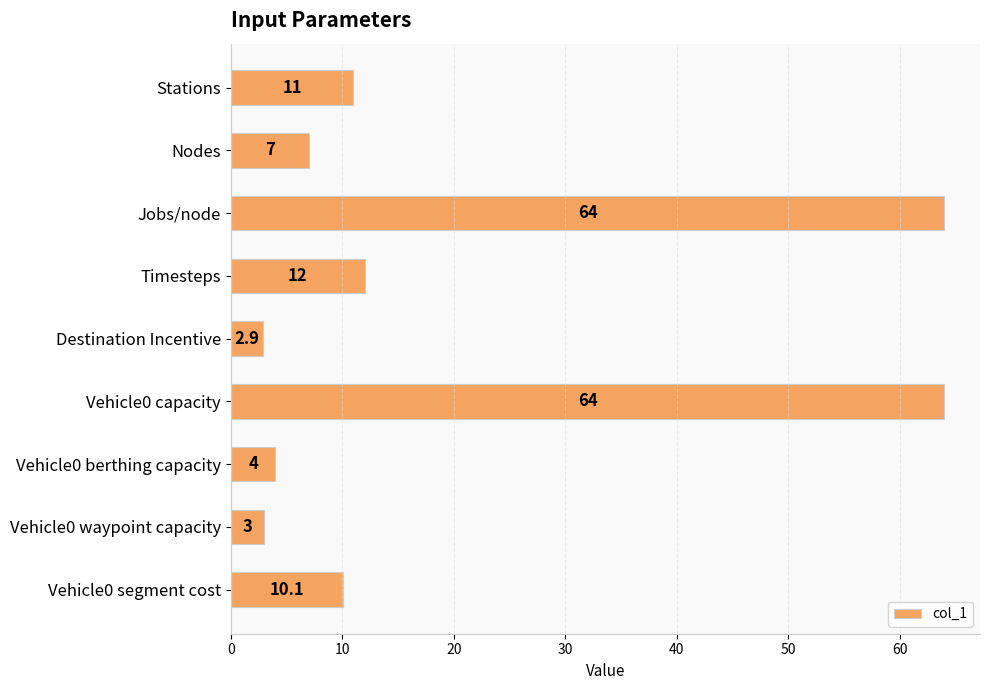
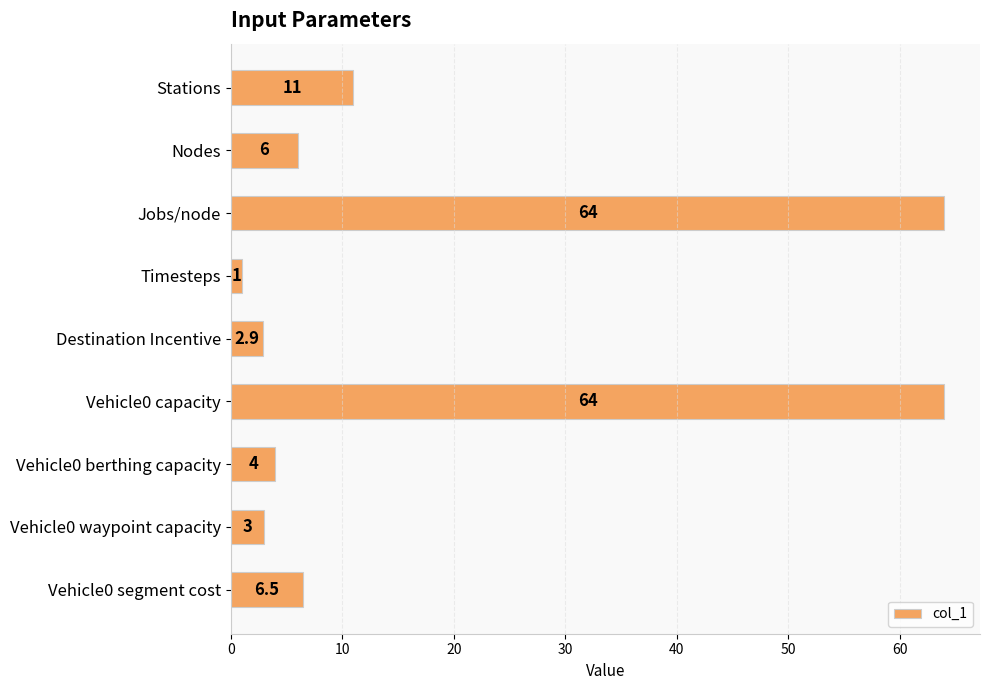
Nodes: 7 -> 6
Timesteps: 12 -> 1
Vehicle0 segment cost: 10.1 -> 6.5
